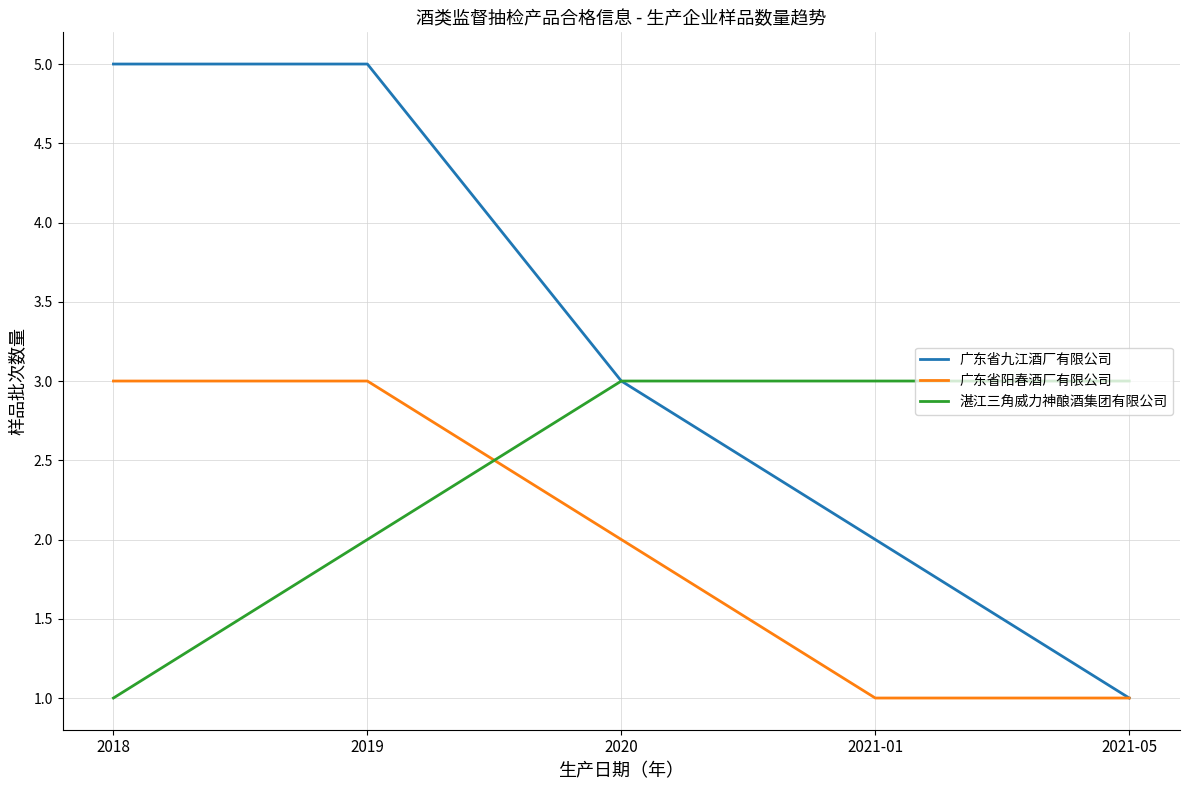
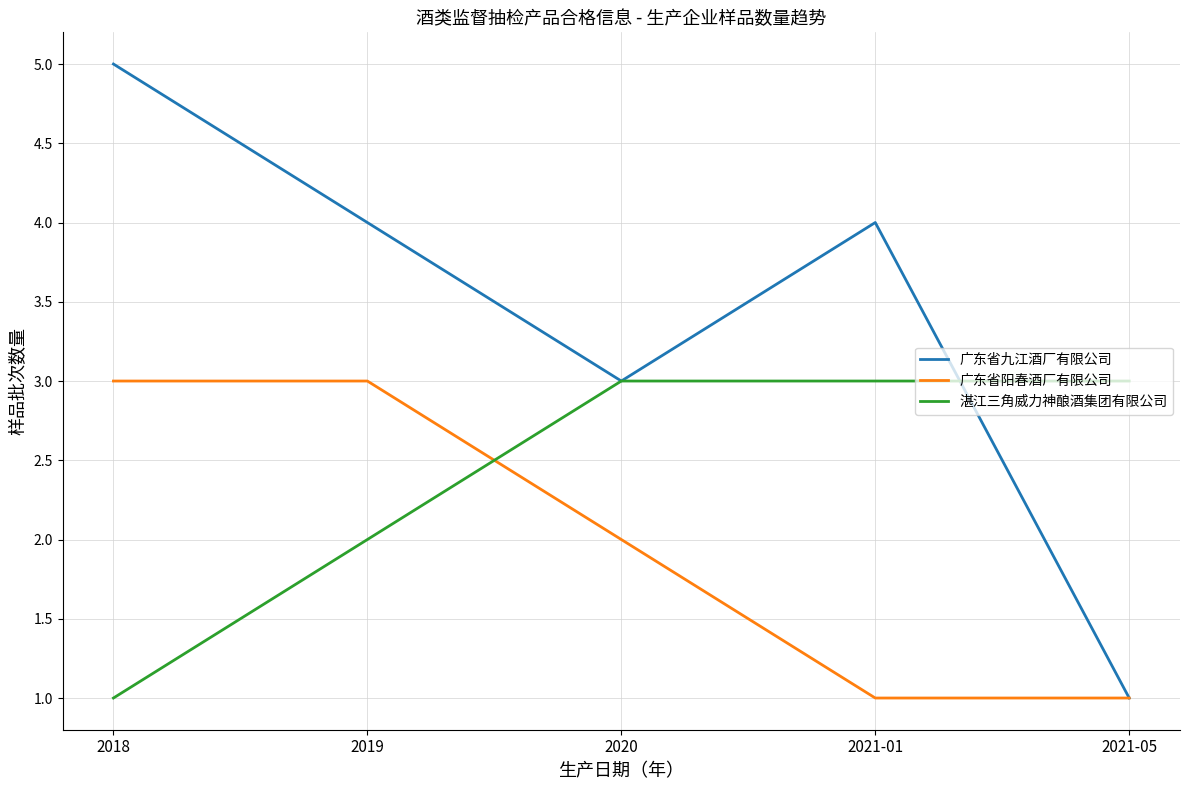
广东省九江酒厂有限公司, 2019: 5 -> 4
广东省九江酒厂有限公司, 2021-01: 2 -> 4
